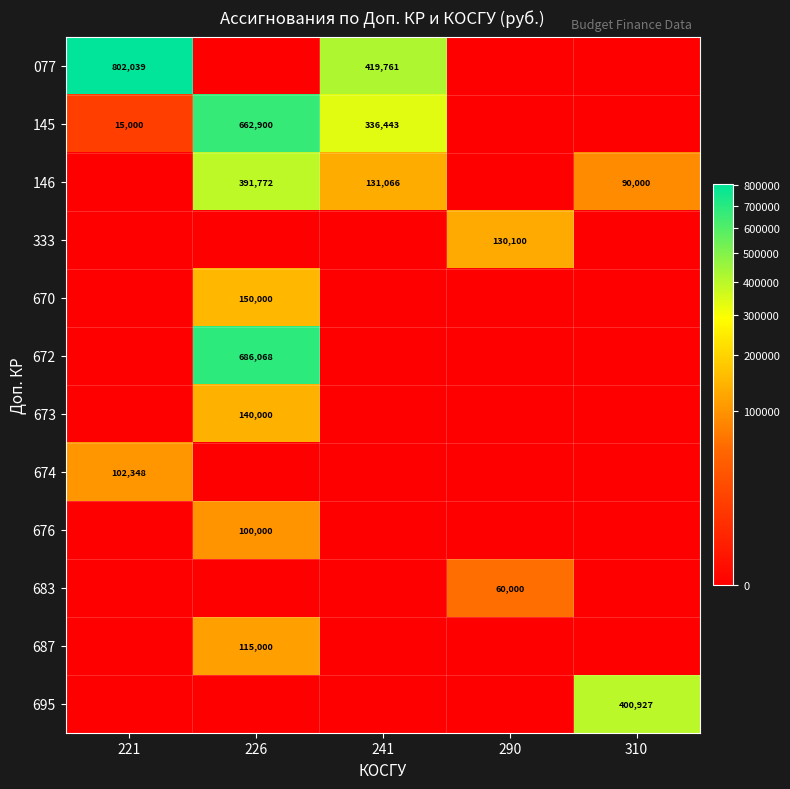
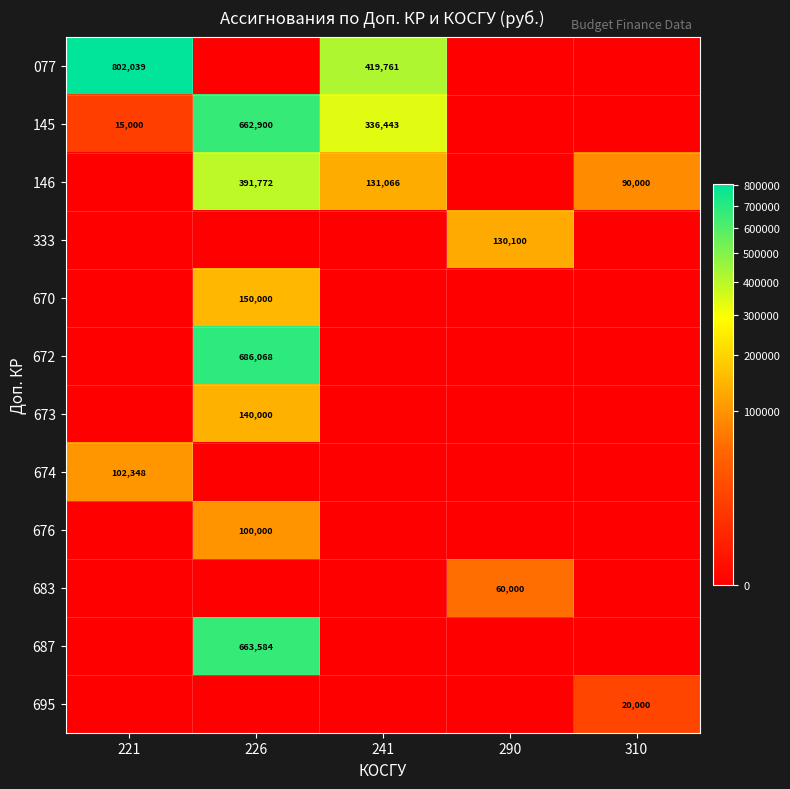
687, 226: 115,000 -> 663,584
695, 310: 400,927 -> 20,000
